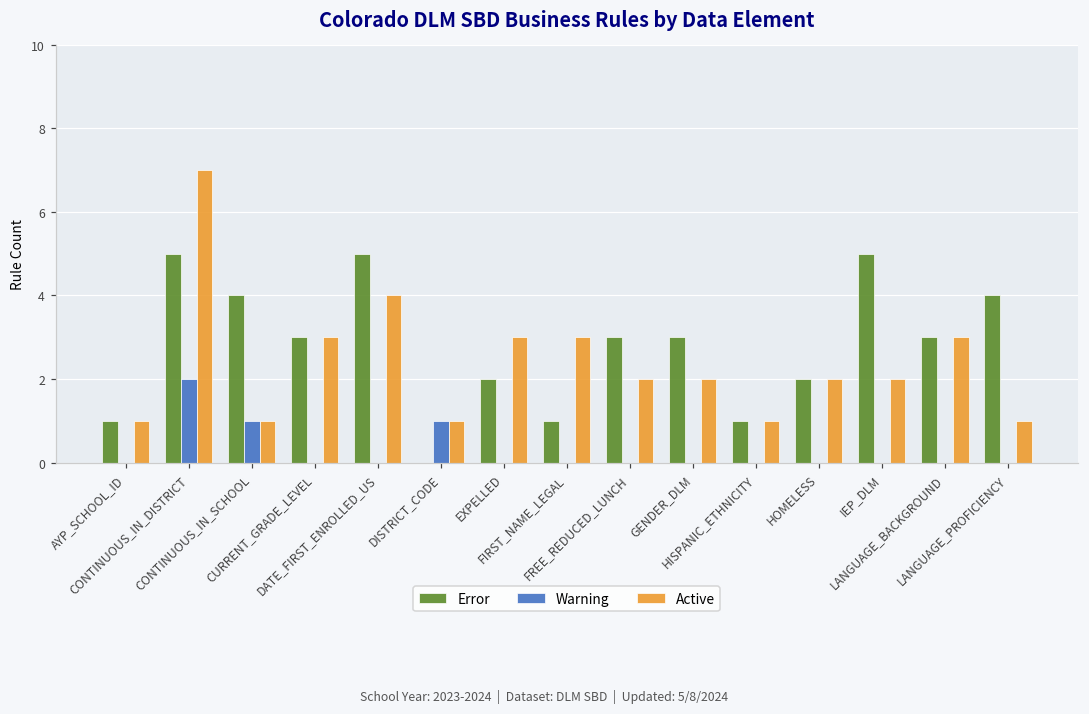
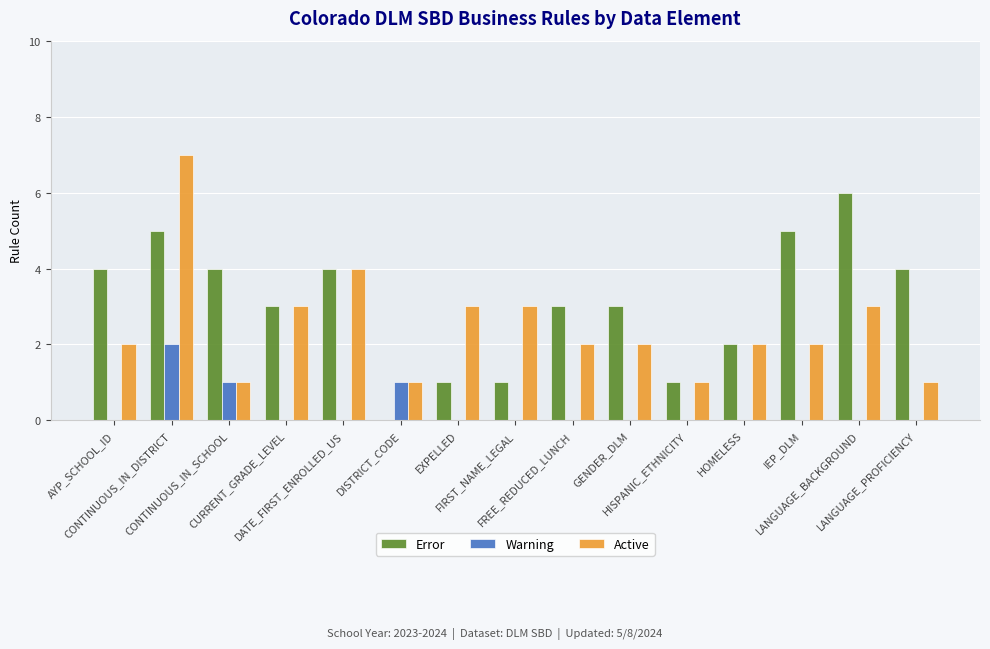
Error, AYP_SCHOOL_ID: 1 -> 4
Active, AYP_SCHOOL_ID: 1 -> 2
Error, DATE_FIRST_ENROLLED_US: 5 -> 4
Error, EXPELLED: 2 -> 1
Error, LANGUAGE_BACKGROUND: 3 -> 6
